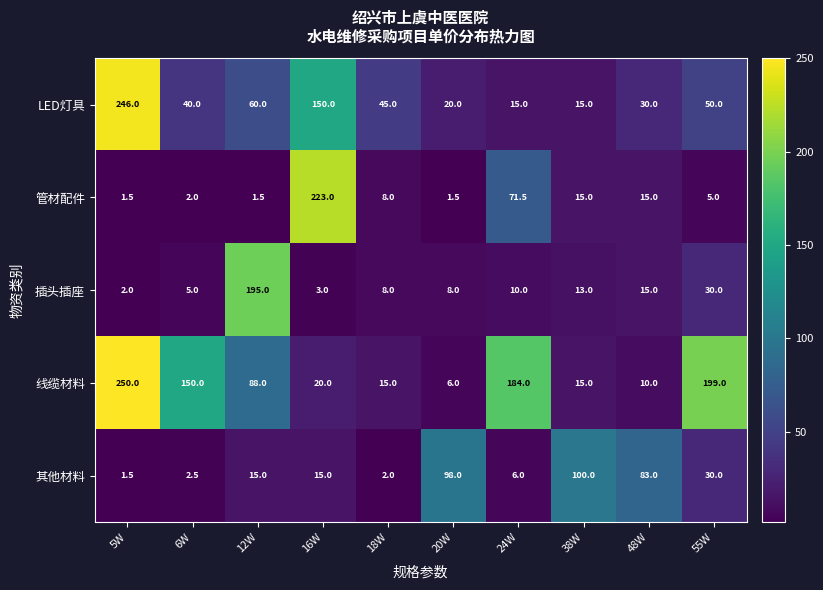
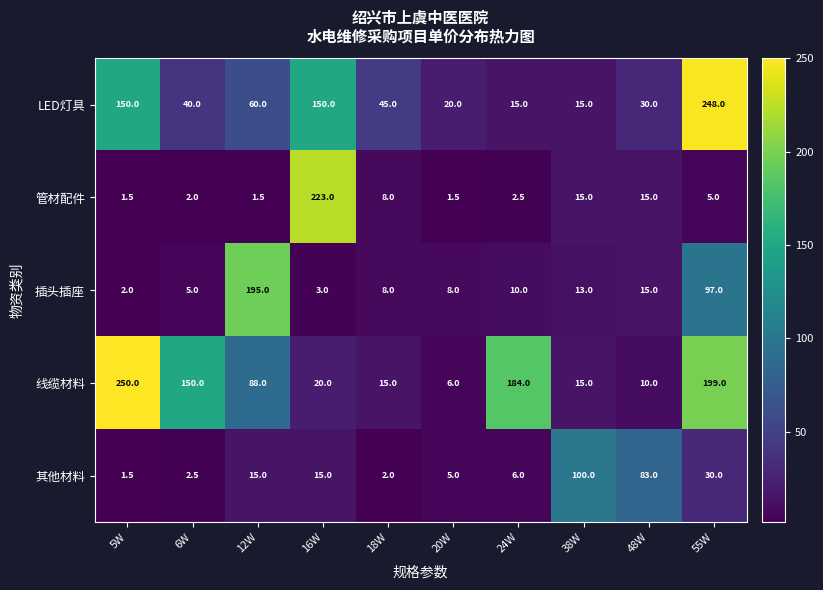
LED灯具, 5W: 246.0 -> 150.0
LED灯具, 55W: 50.0 -> 248.0
管材配件, 24W: 71.5 -> 2.5
插头插座, 55W: 30.0 -> 97.0
其他材料, 20W: 98.0 -> 5.0
